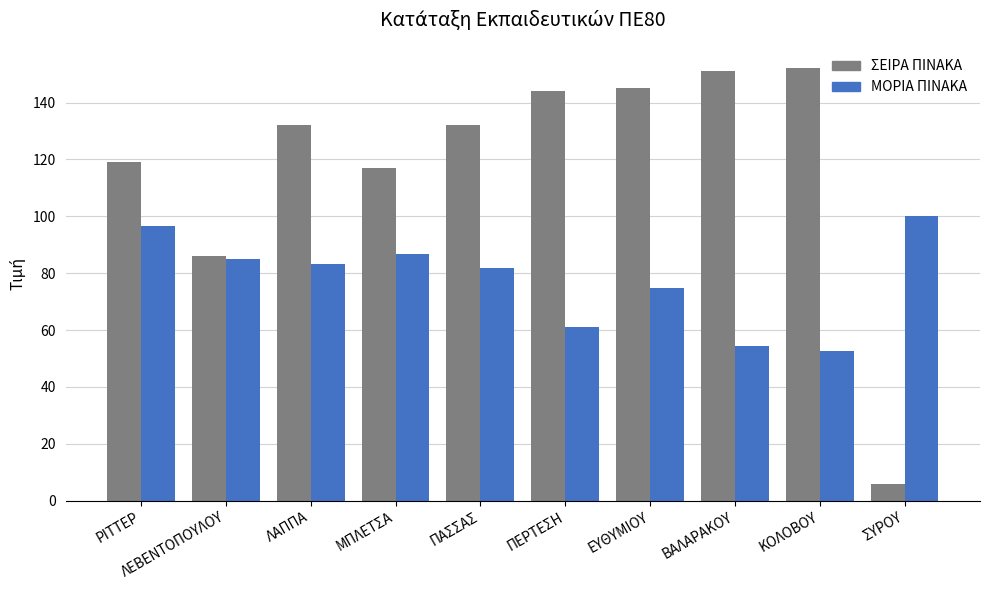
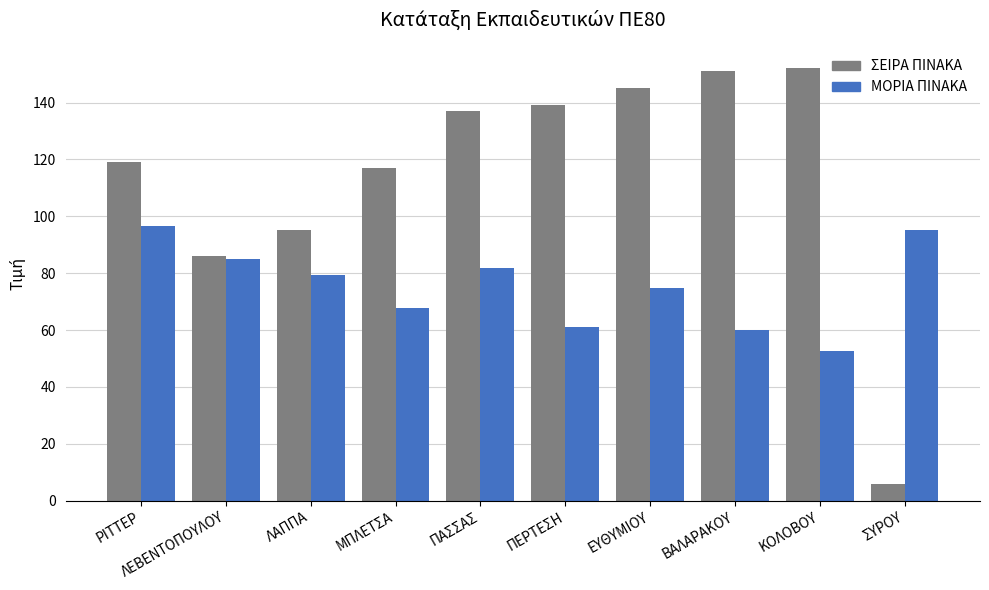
ΣΕΙΡΑ ΠΙΝΑΚΑ, ΛΑΠΠΑ: 132 -> 95
ΜΟΡΙΑ ΠΙΝΑΚΑ, ΛΑΠΠΑ: 83 -> 79
ΜΟΡΙΑ ΠΙΝΑΚΑ, ΜΠΛΕΤΣΑ: 87 -> 68
ΣΕΙΡΑ ΠΙΝΑΚΑ, ΠΑΣΣΑΣ: 132 -> 137
ΣΕΙΡΑ ΠΙΝΑΚΑ, ΠΕΡΤΕΣΗ: 144 -> 139
ΜΟΡΙΑ ΠΙΝΑΚΑ, ΒΑΛΑΡΑΚΟΥ: 54 -> 60
ΜΟΡΙΑ ΠΙΝΑΚΑ, ΣΥΡΟΥ: 100 -> 95
